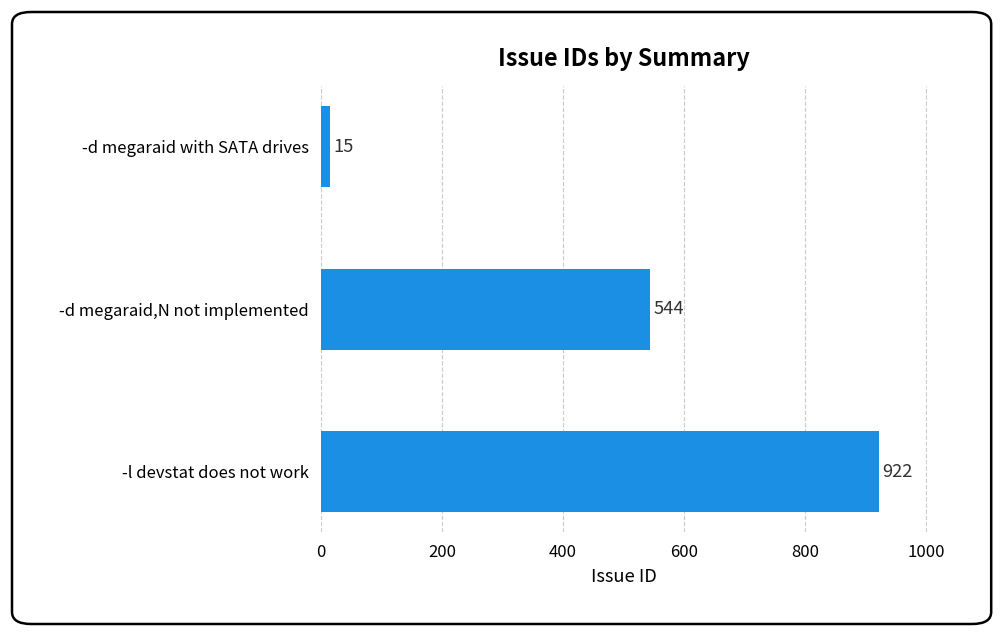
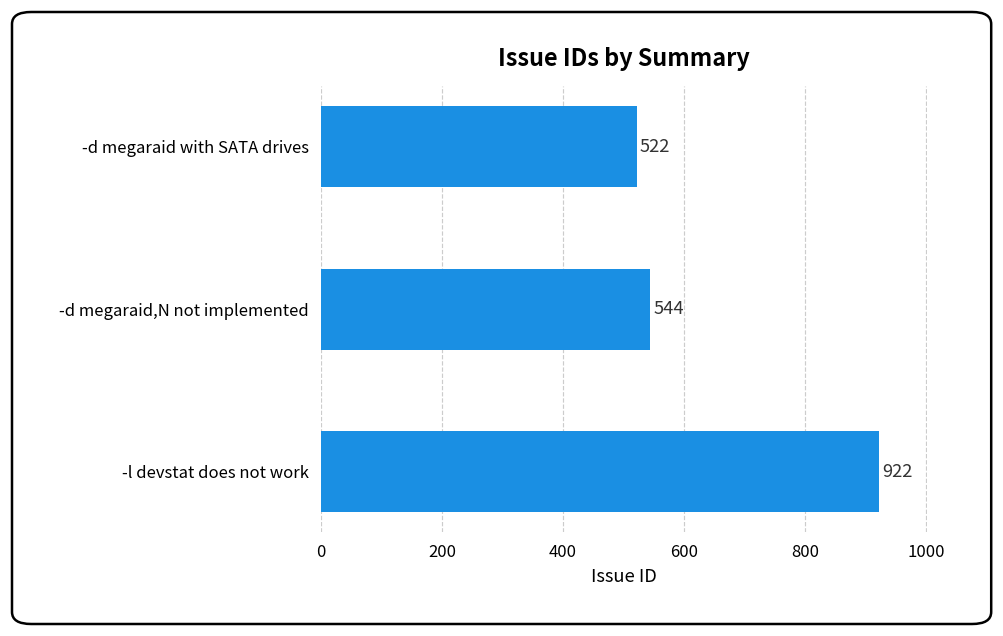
-d megaraid with SATA drives: 15 -> 522
